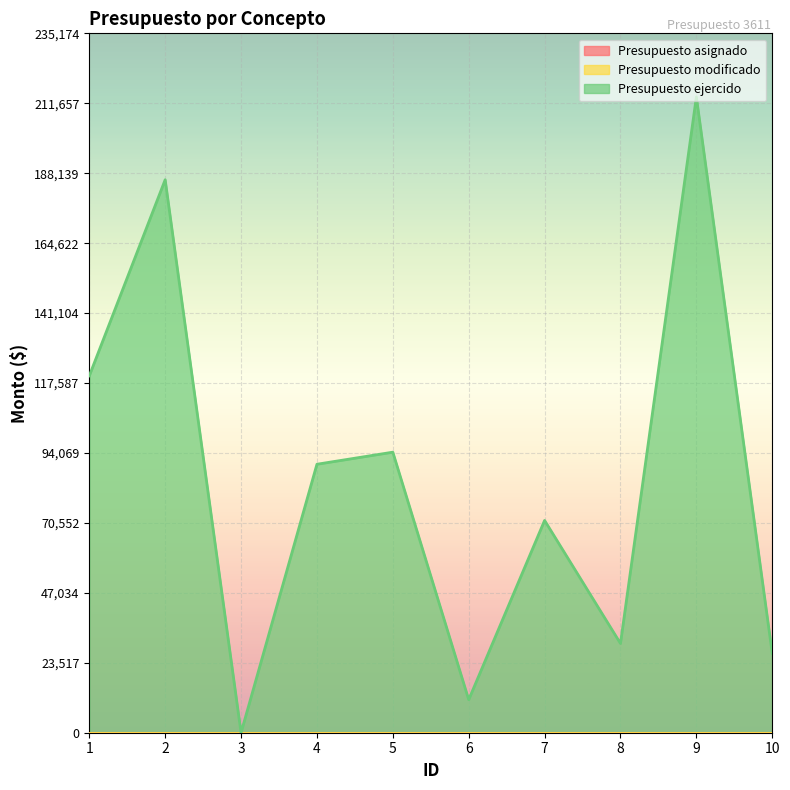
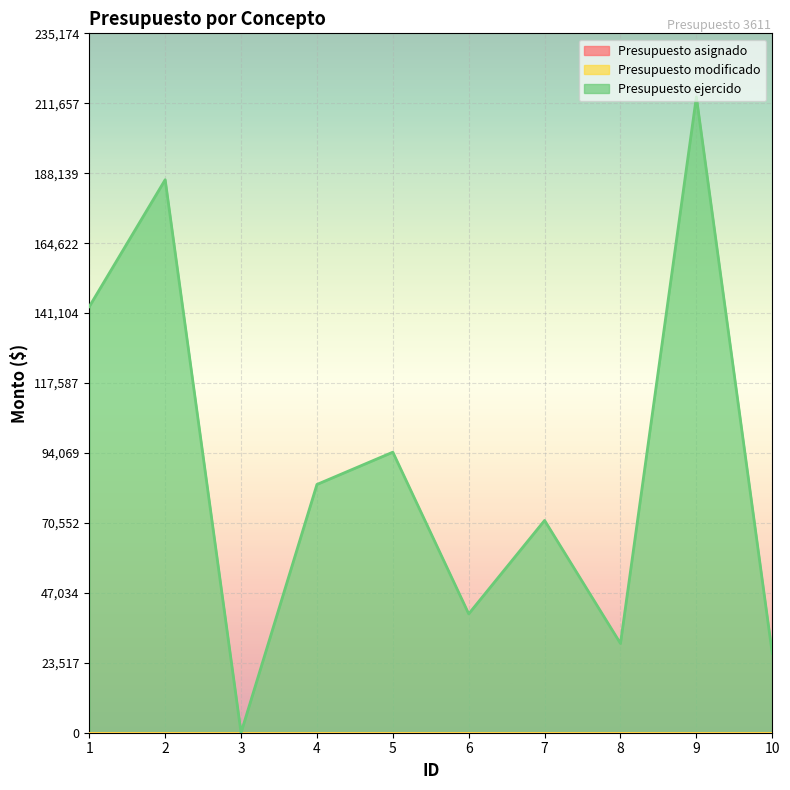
Presupuesto ejercido, 1: 120,000 -> 143,000
Presupuesto ejercido, 4: 90,000 -> 83,000
Presupuesto ejercido, 6: 11,000 -> 40,000
